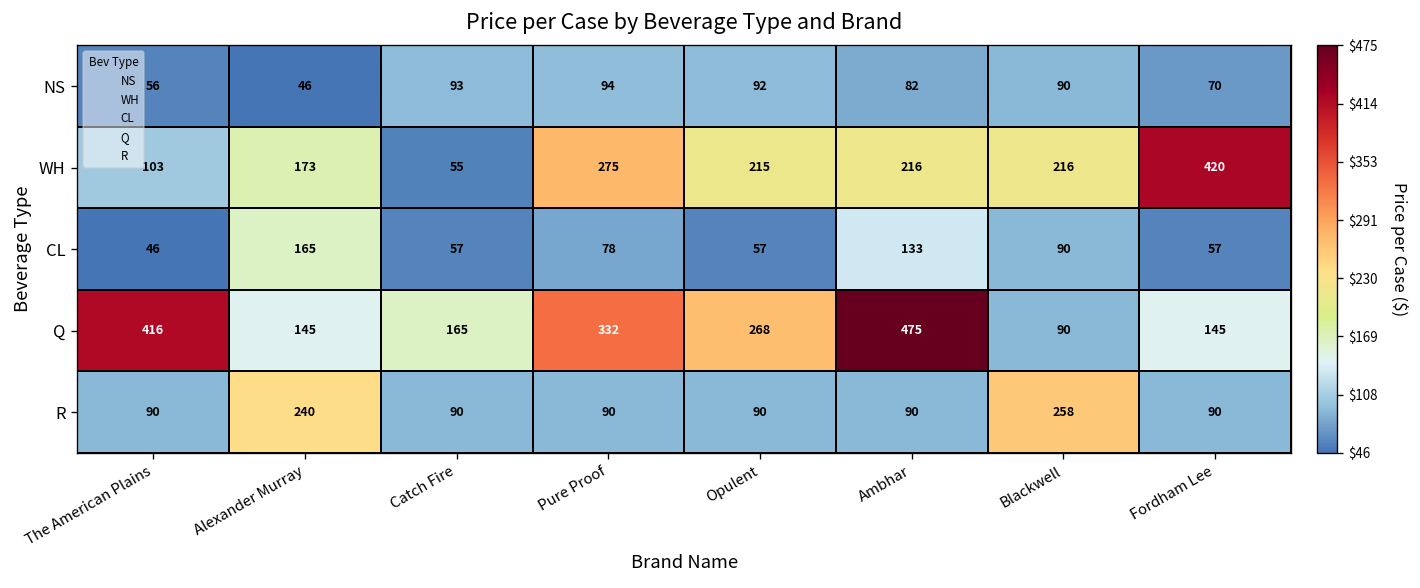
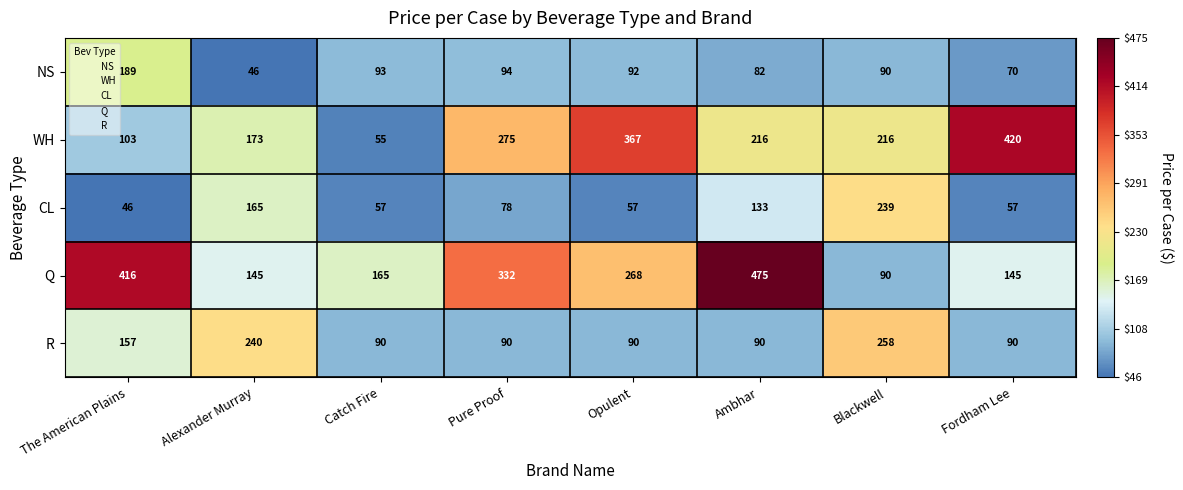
NS, The American Plains: 56 -> 189
WH, Opulent: 215 -> 367
CL, Blackwell: 90 -> 239
R, The American Plains: 90 -> 157
